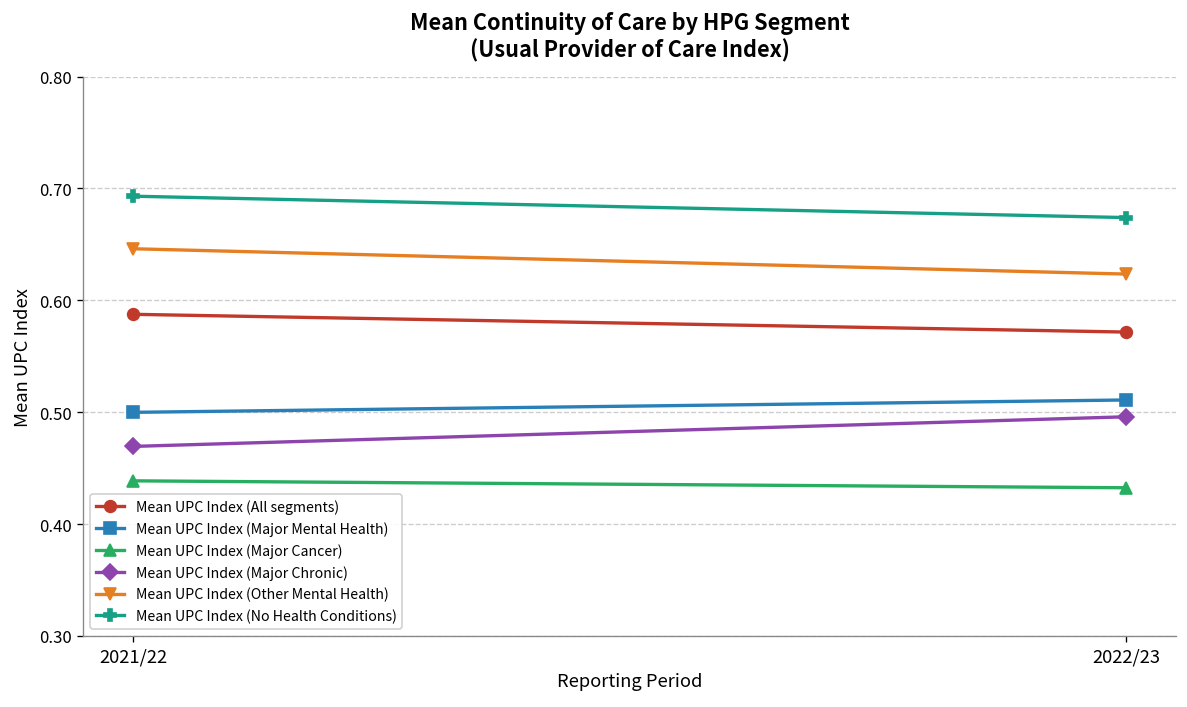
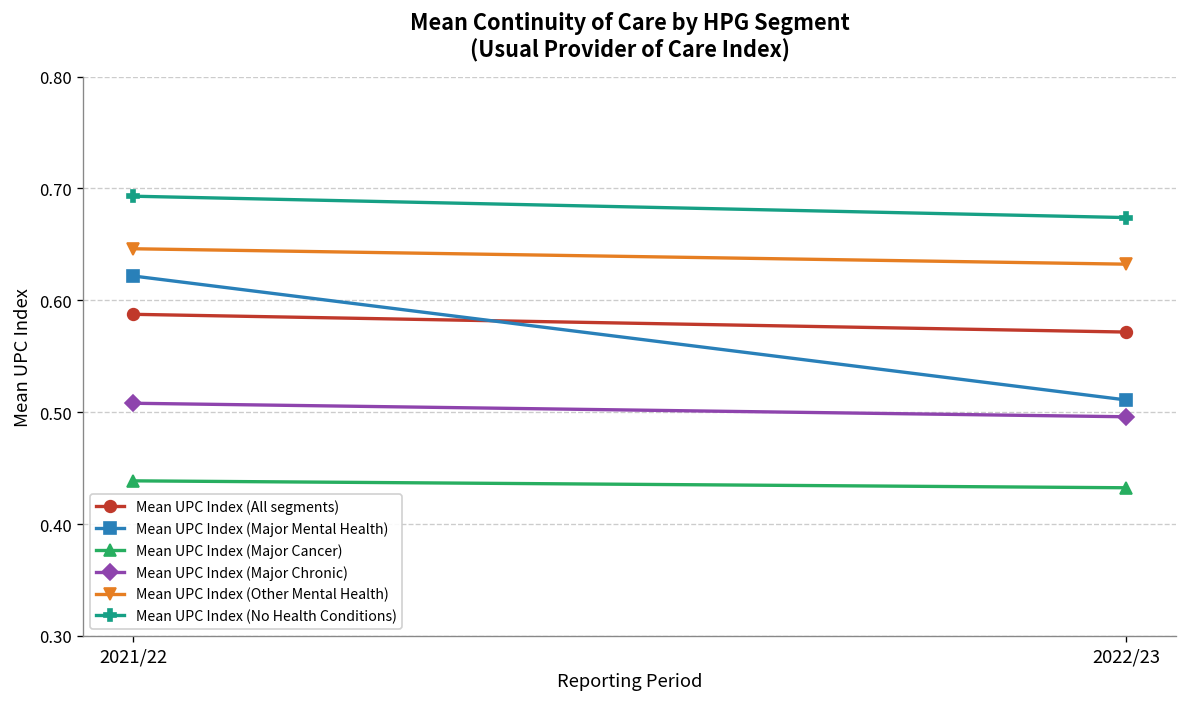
Mean UPC Index (Major Mental Health), 2021/22: 0.50 -> 0.62
Mean UPC Index (Major Chronic), 2021/22: 0.47 -> 0.51
Mean UPC Index (Other Mental Health), 2022/23: 0.62 -> 0.63
